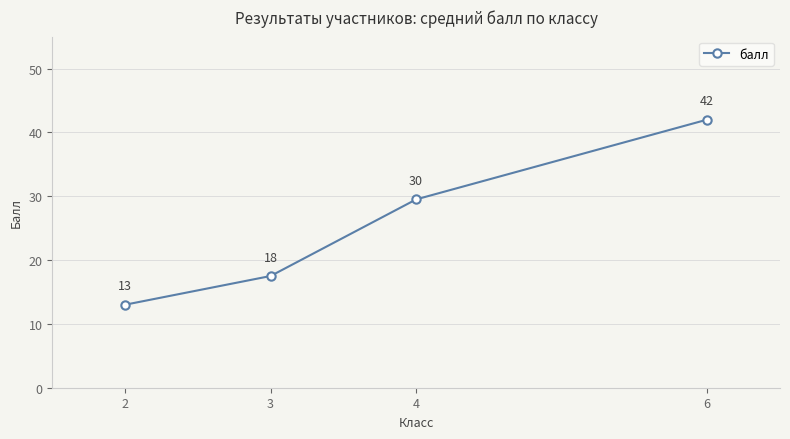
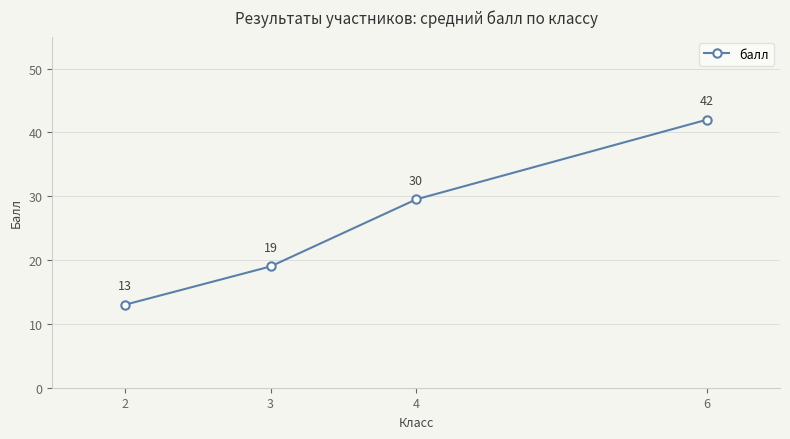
3: 18 -> 19
